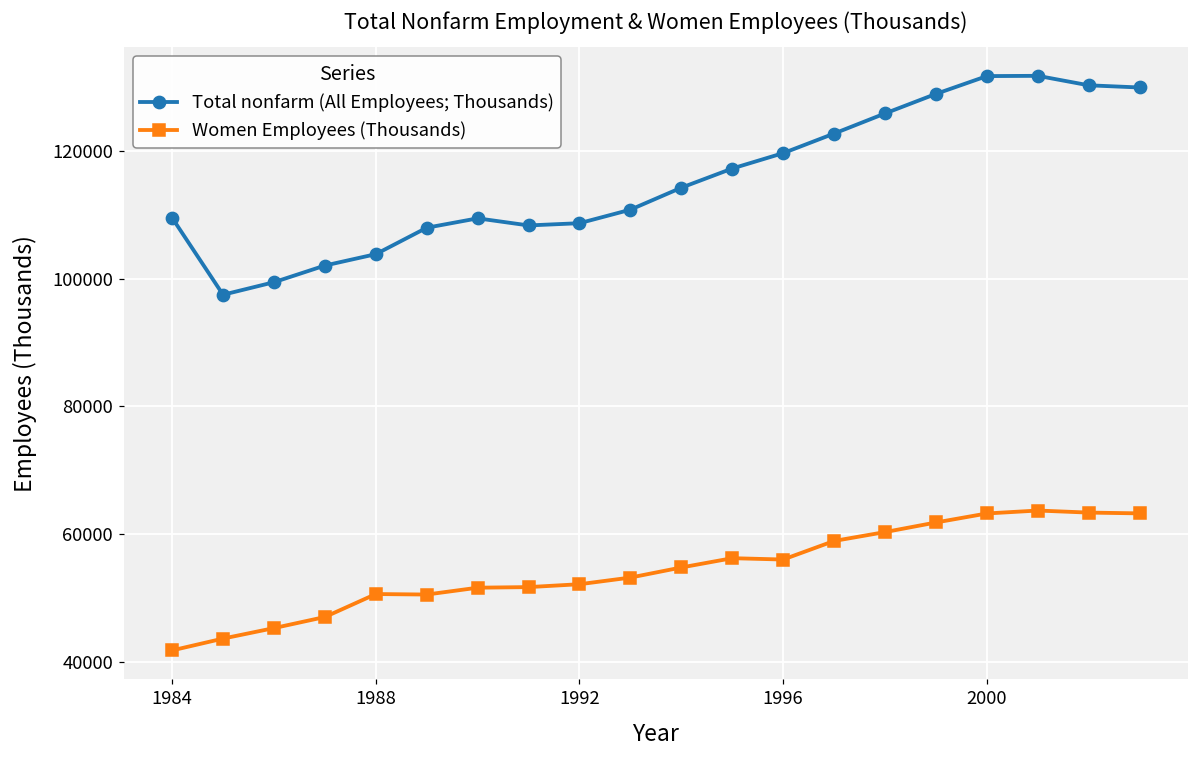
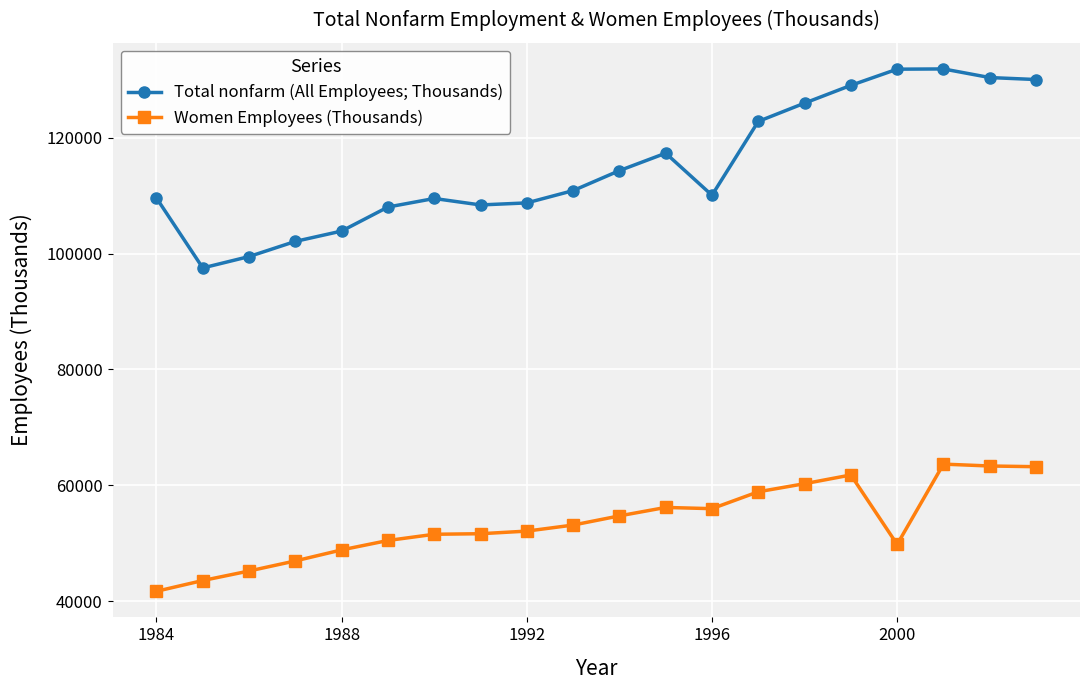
Women Employees (Thousands), 1988: 51000 -> 49000
Total nonfarm (All Employees; Thousands), 1996: 120000 -> 110000
Women Employees (Thousands), 2000: 63000 -> 50000
